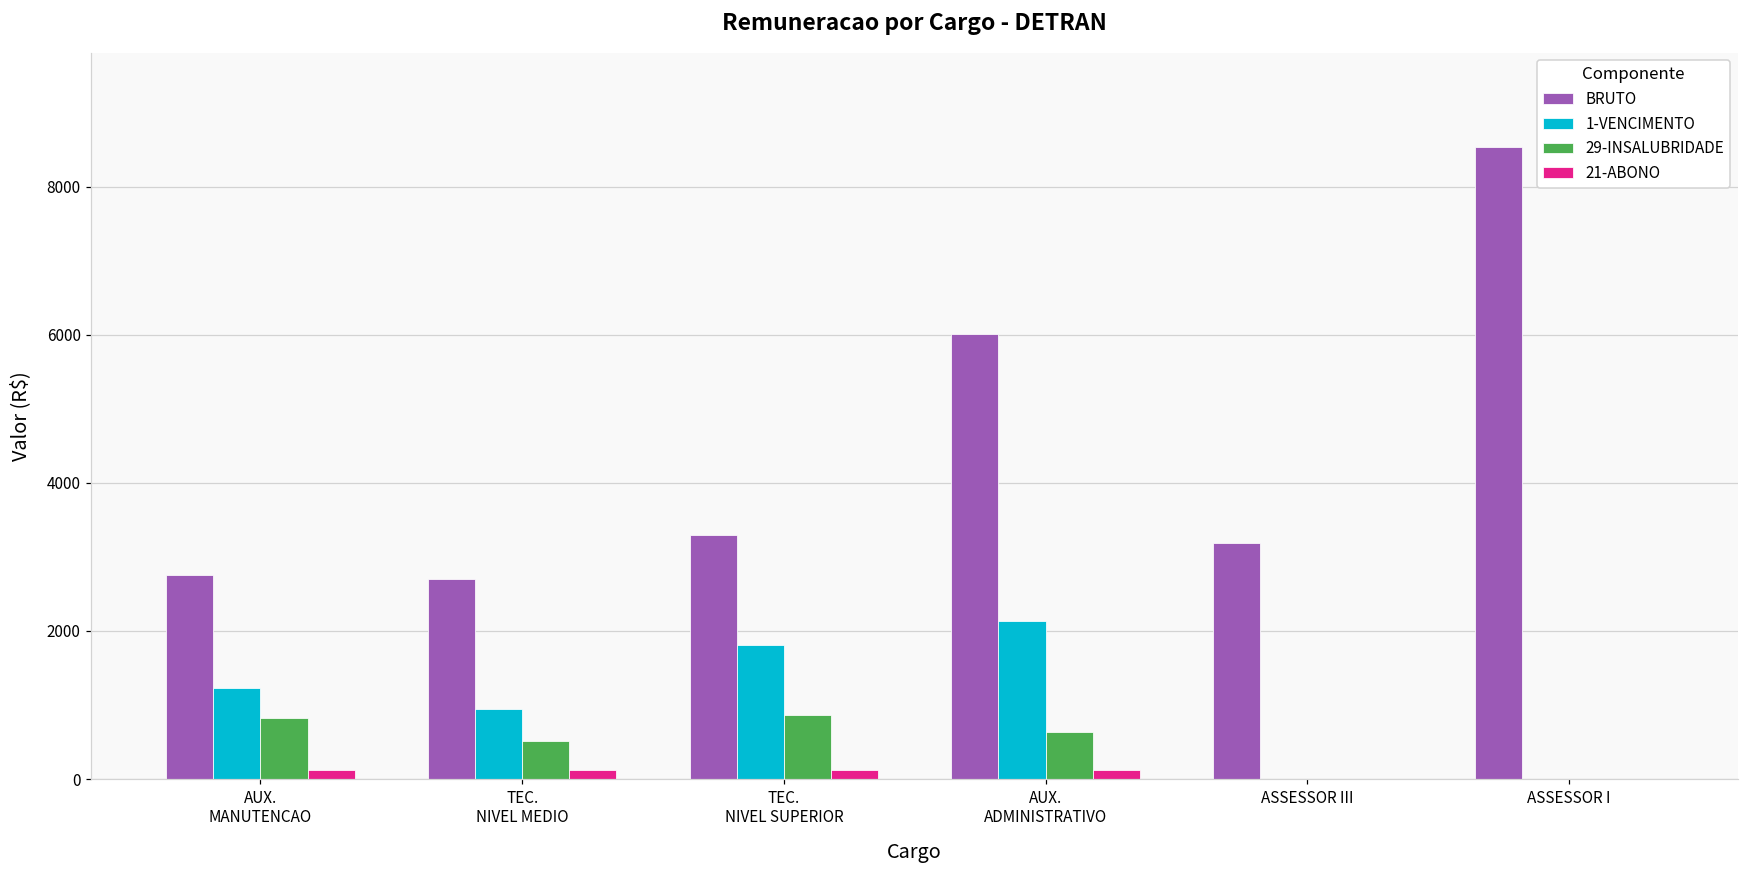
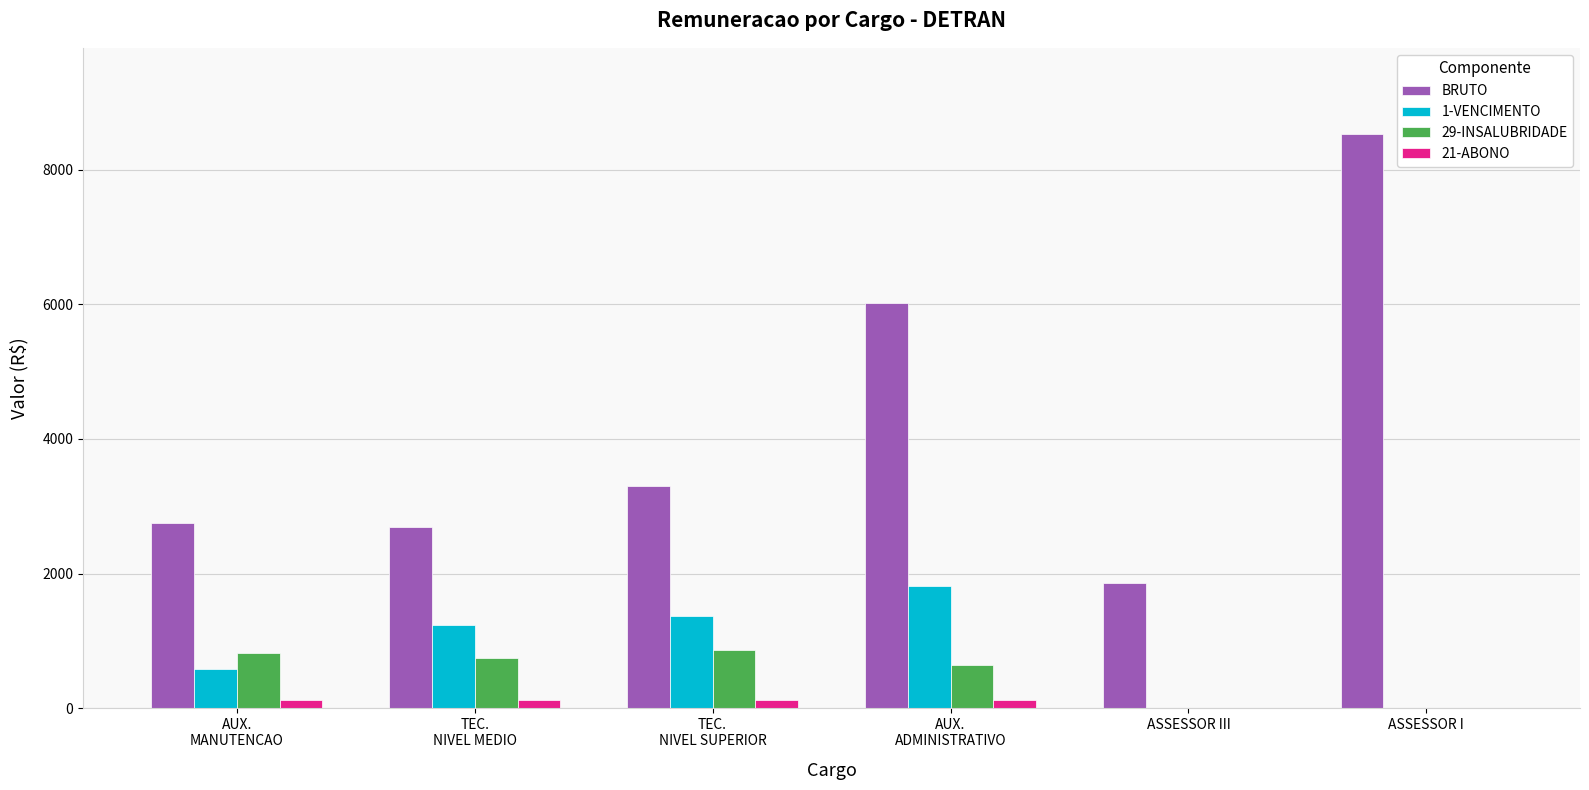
1-VENCIMENTO, AUX. MANUTENCAO: 1200 -> 600
1-VENCIMENTO, TEC. NIVEL MEDIO: 1000 -> 1200
29-INSALUBRIDADE, TEC. NIVEL MEDIO: 500 -> 800
1-VENCIMENTO, TEC. NIVEL SUPERIOR: 1800 -> 1400
1-VENCIMENTO, AUX. ADMINISTRATIVO: 2100 -> 1800
BRUTO, ASSESSOR III: 3200 -> 1900
